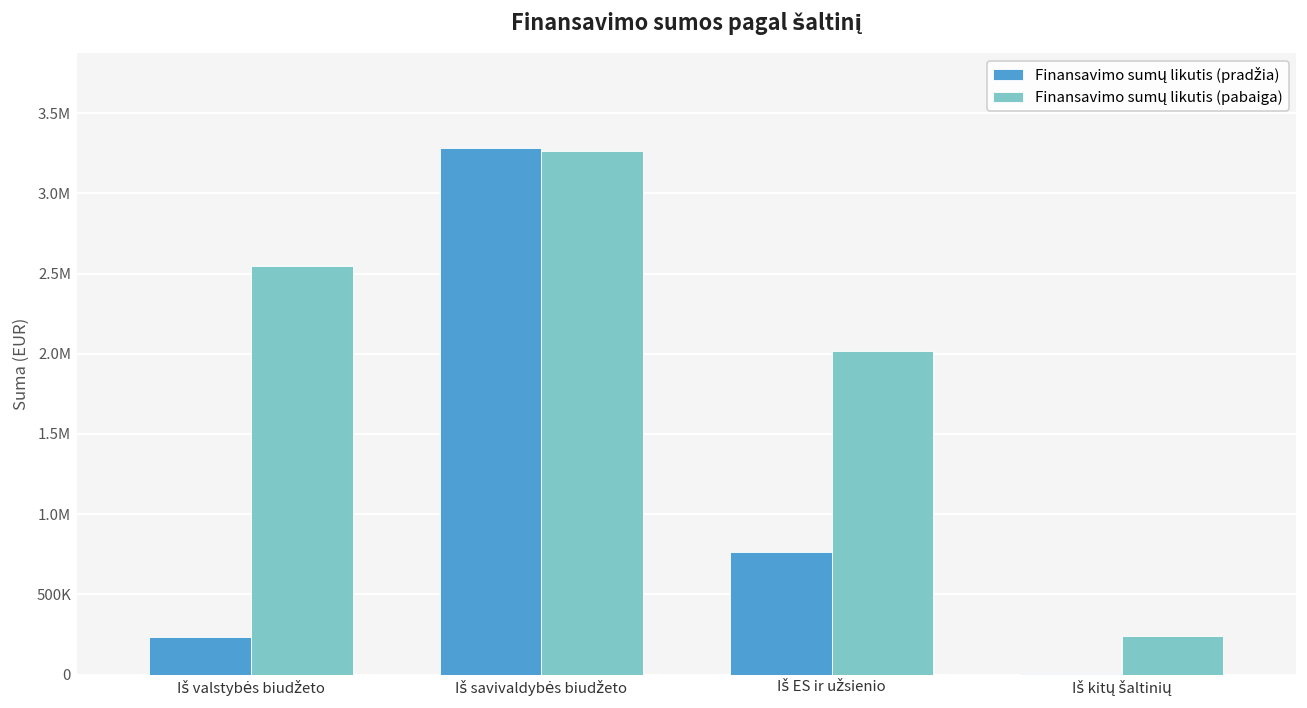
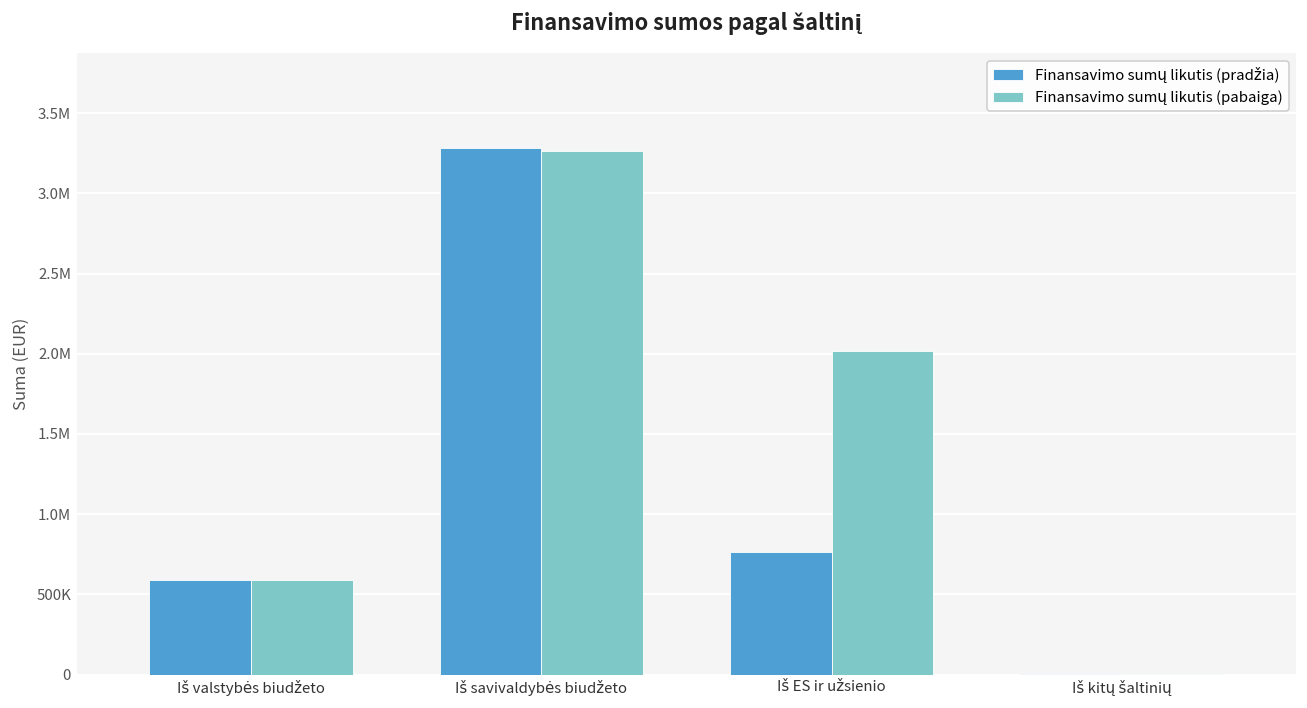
Finansavimo sumų likutis (pradžia), Iš valstybės biudžeto: 230000 -> 590000
Finansavimo sumų likutis (pabaiga), Iš valstybės biudžeto: 2550000 -> 590000
Finansavimo sumų likutis (pabaiga), Iš kitų šaltinių: 240000 -> 0
